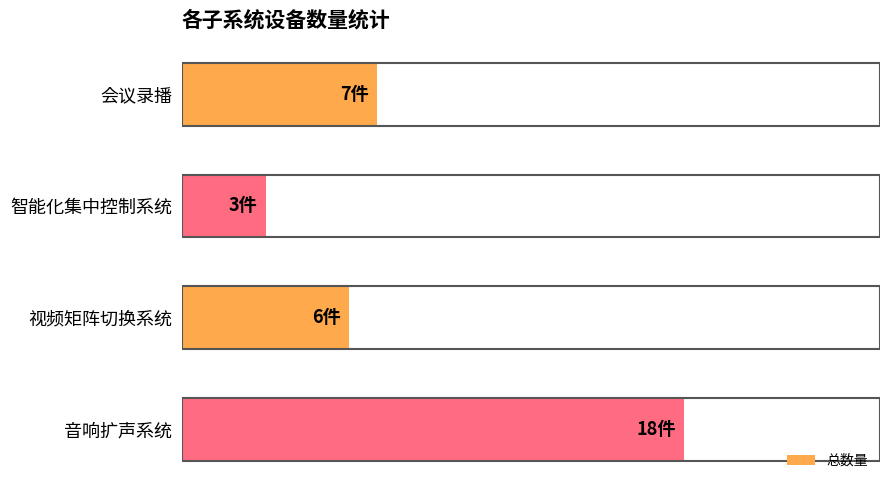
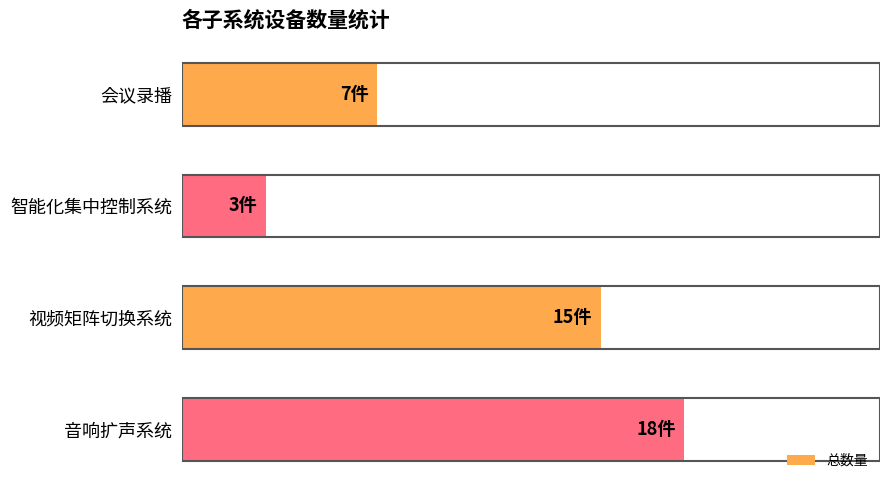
视频矩阵切换系统: 6件 -> 15件
